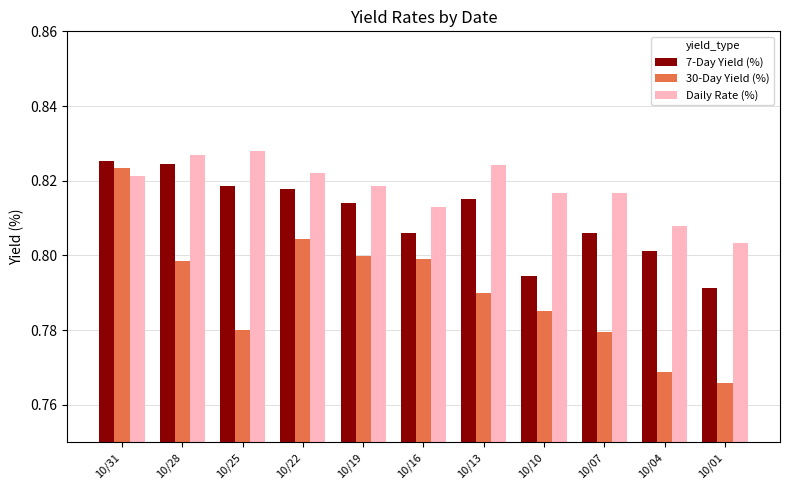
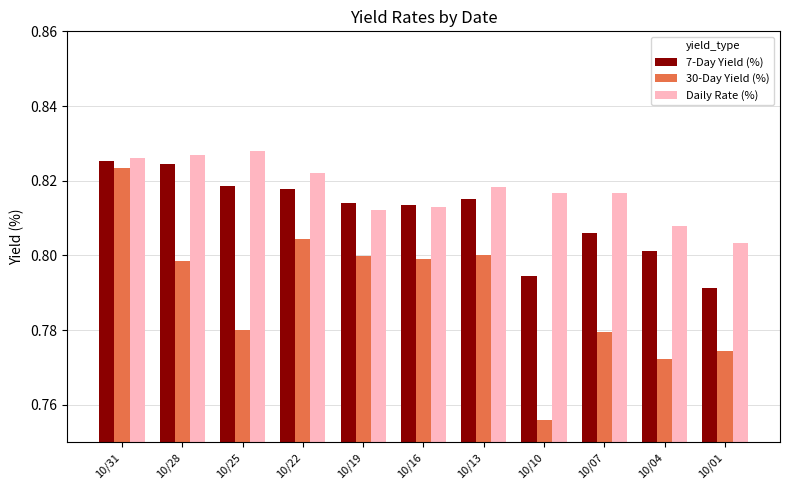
Daily Rate (%), 10/31: 0.821 -> 0.826
Daily Rate (%), 10/19: 0.819 -> 0.812
7-Day Yield (%), 10/16: 0.806 -> 0.814
30-Day Yield (%), 10/13: 0.79 -> 0.80
Daily Rate (%), 10/13: 0.824 -> 0.818
30-Day Yield (%), 10/10: 0.785 -> 0.756
30-Day Yield (%), 10/04: 0.769 -> 0.772
30-Day Yield (%), 10/01: 0.766 -> 0.775
